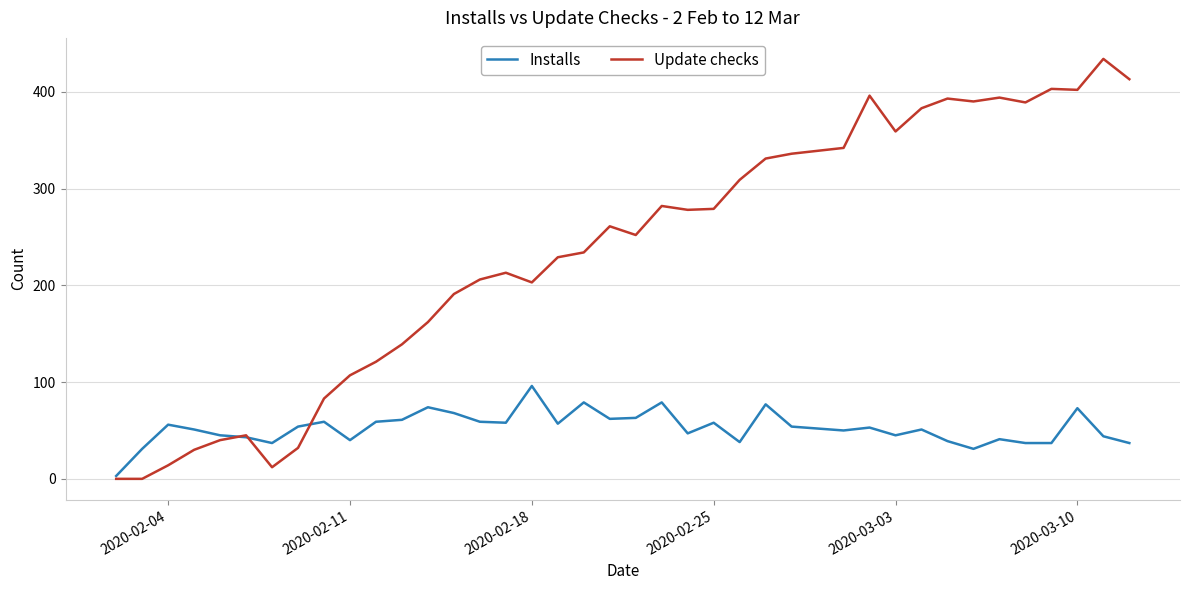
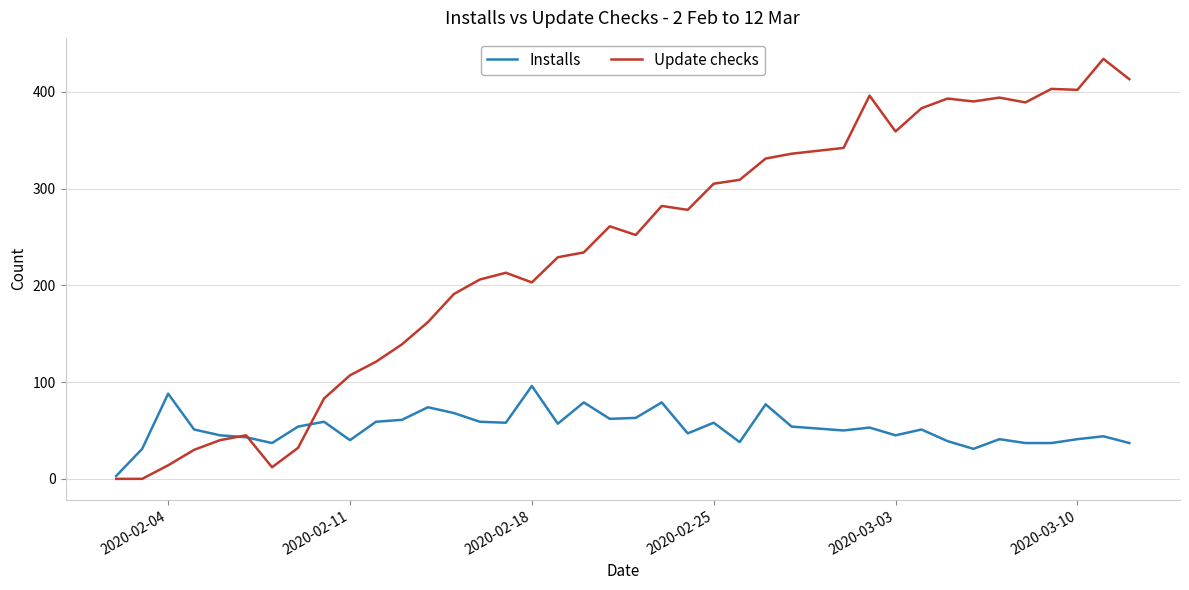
Installs, 2020-02-04: 60 -> 90
Update checks, 2020-02-25: 280 -> 310
Installs, 2020-03-10: 70 -> 40
